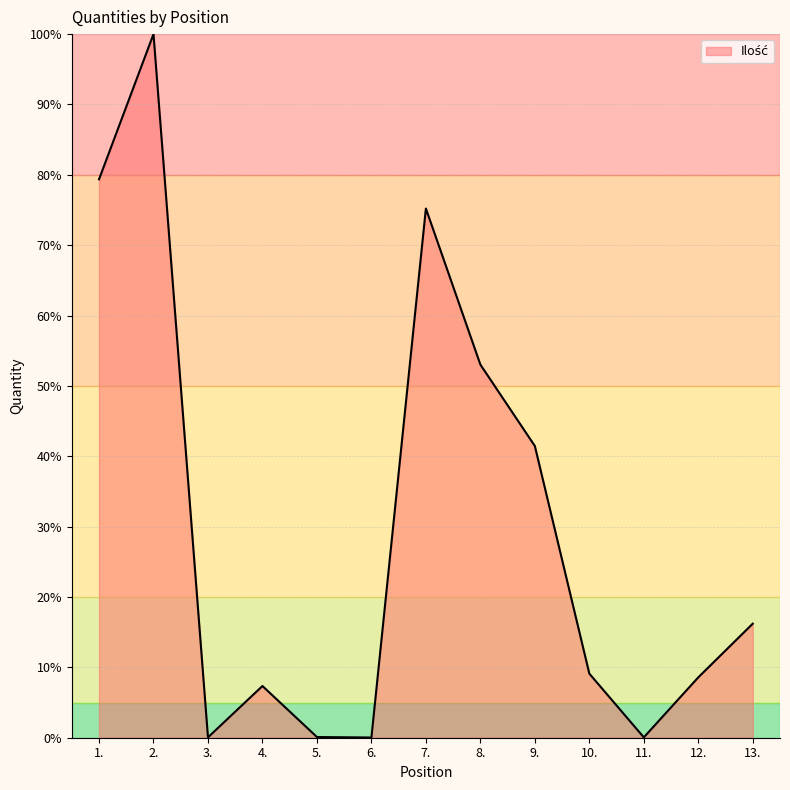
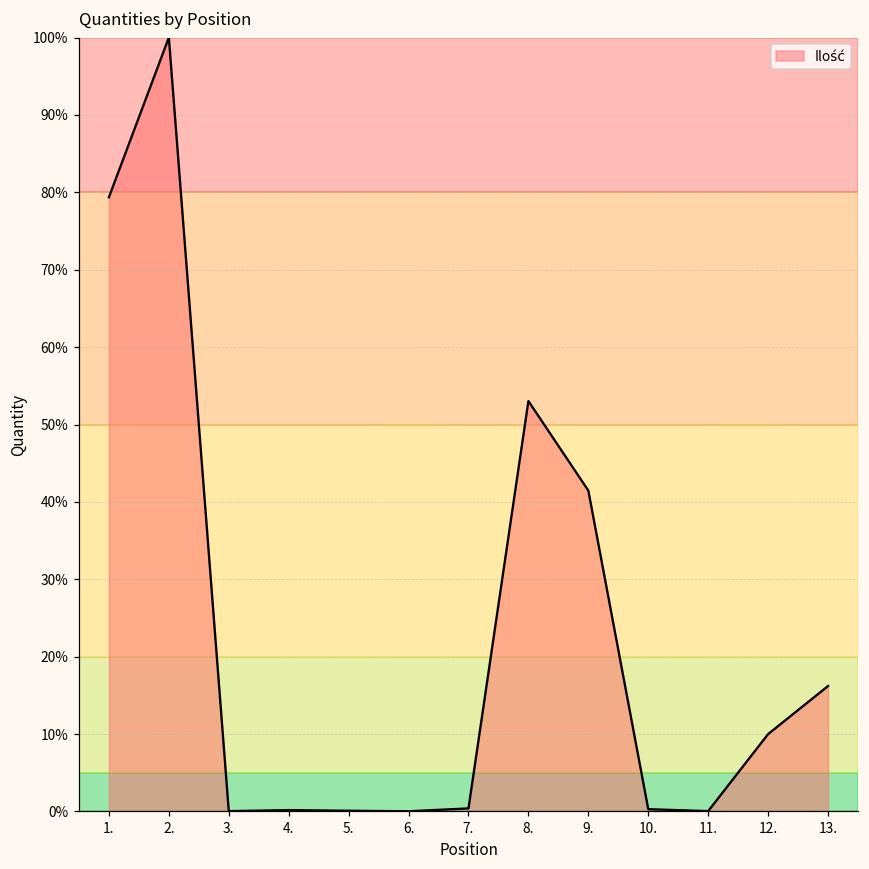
4.: 7% -> 0%
7.: 75% -> 0%
10.: 9% -> 0%
12.: 9% -> 10%
